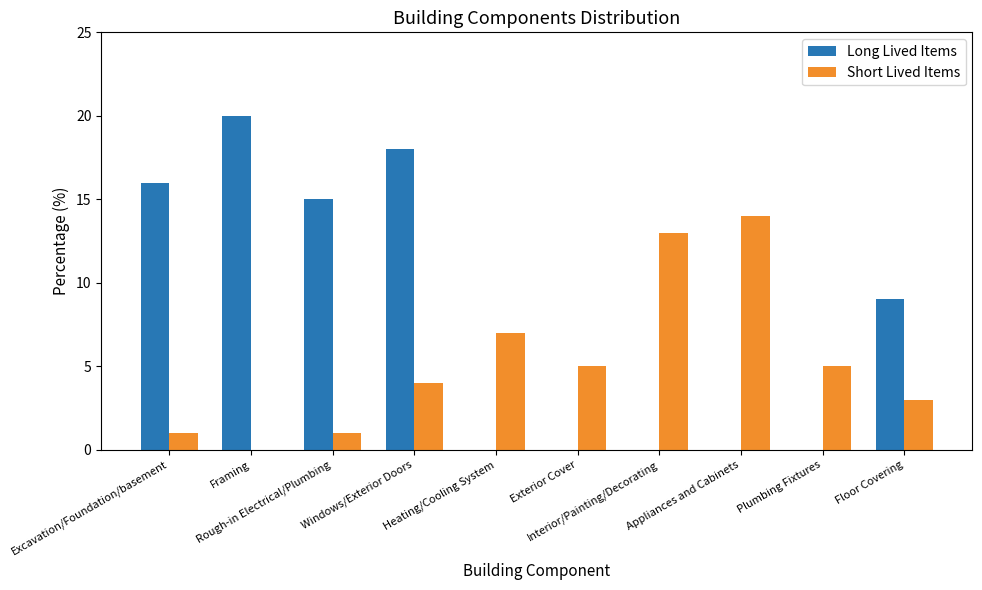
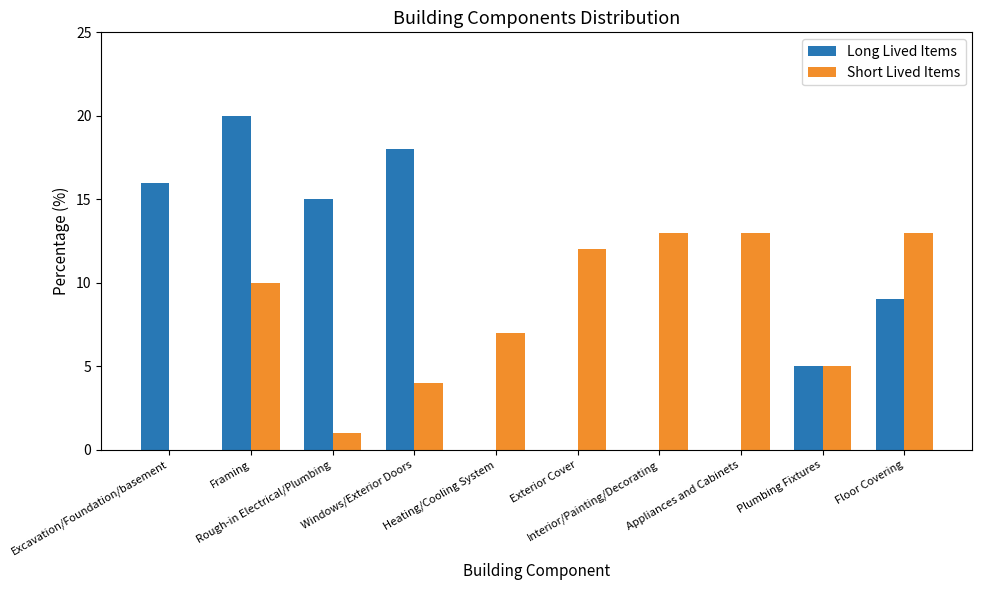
Short Lived Items, Excavation/Foundation/basement: 1 -> 0
Short Lived Items, Framing: 0 -> 10
Short Lived Items, Exterior Cover: 5 -> 12
Short Lived Items, Appliances and Cabinets: 14 -> 13
Long Lived Items, Plumbing Fixtures: 0 -> 5
Short Lived Items, Floor Covering: 3 -> 13
